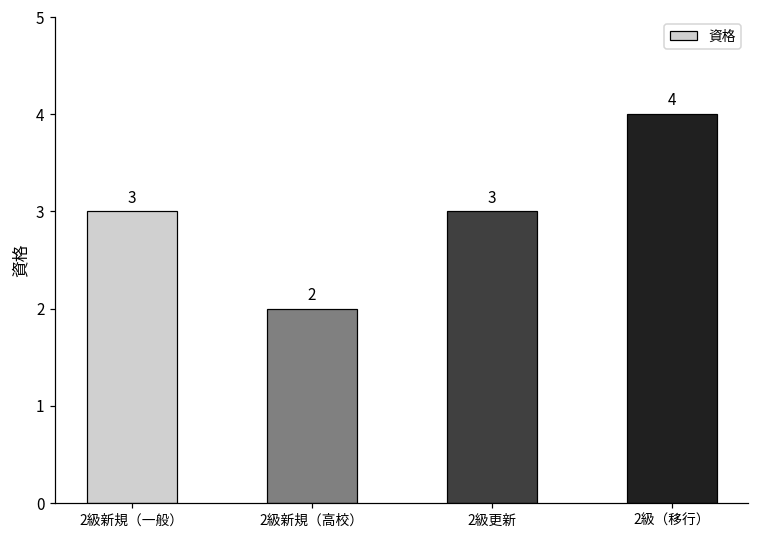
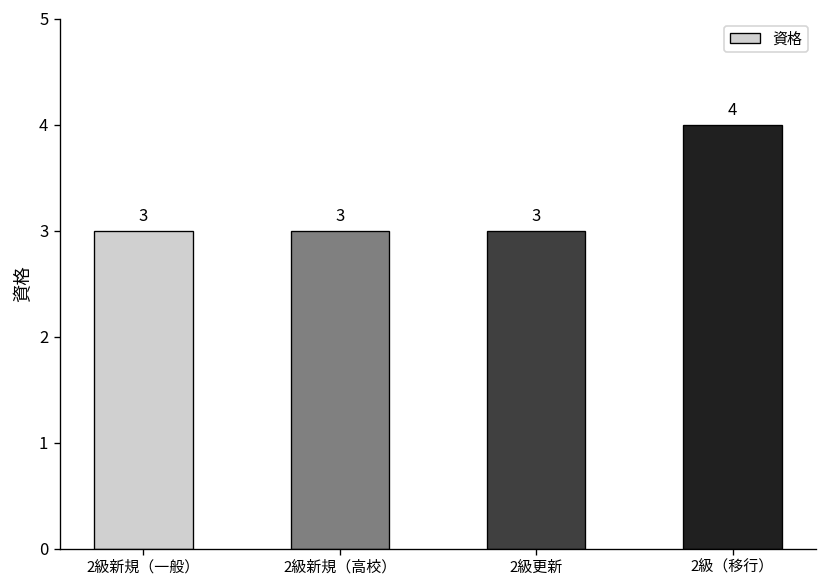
2級新規（高校）: 2 -> 3
